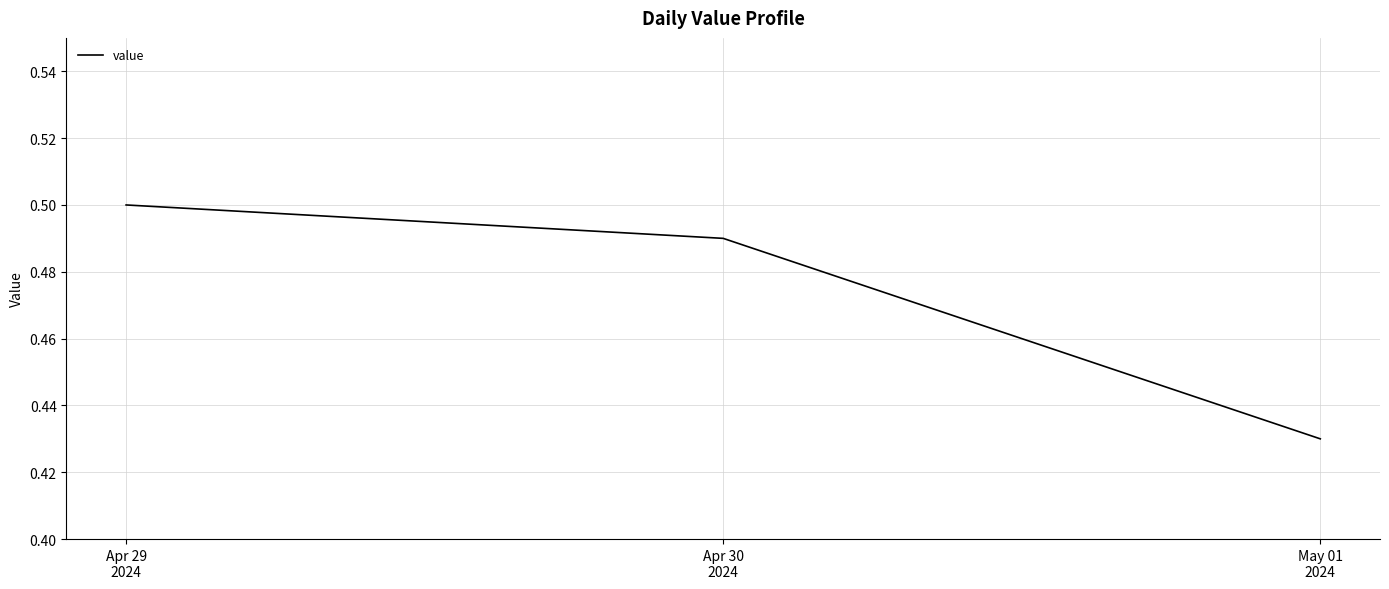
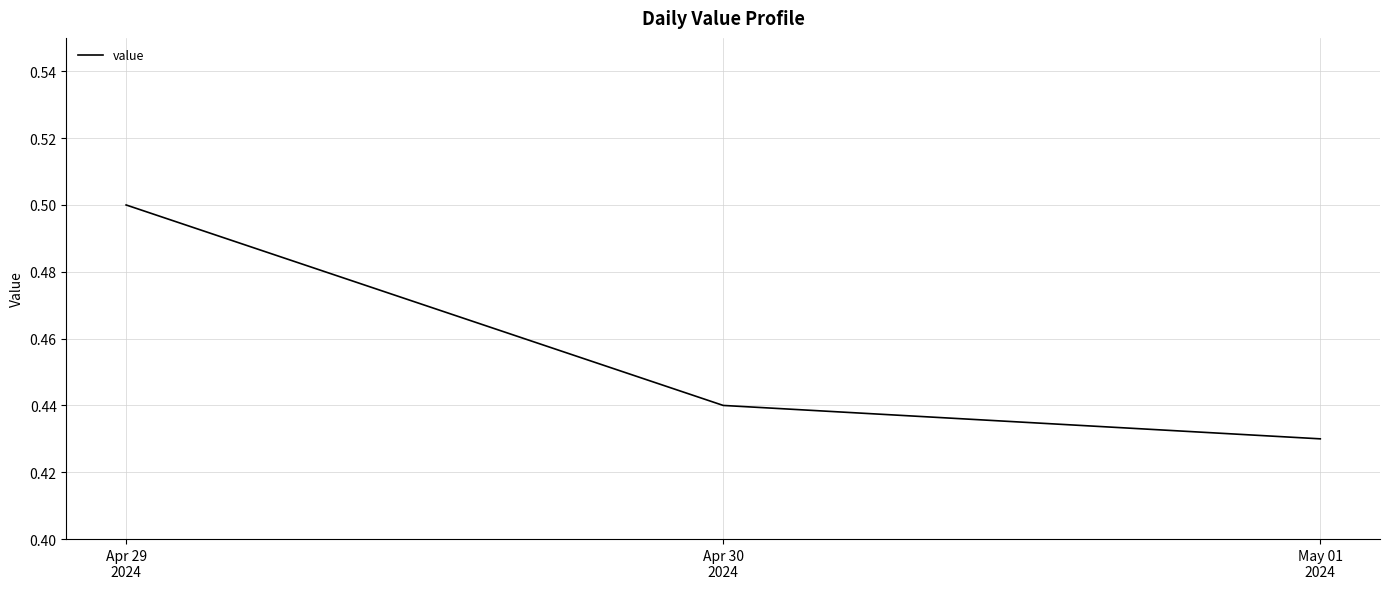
Apr 30 2024: 0.49 -> 0.44
